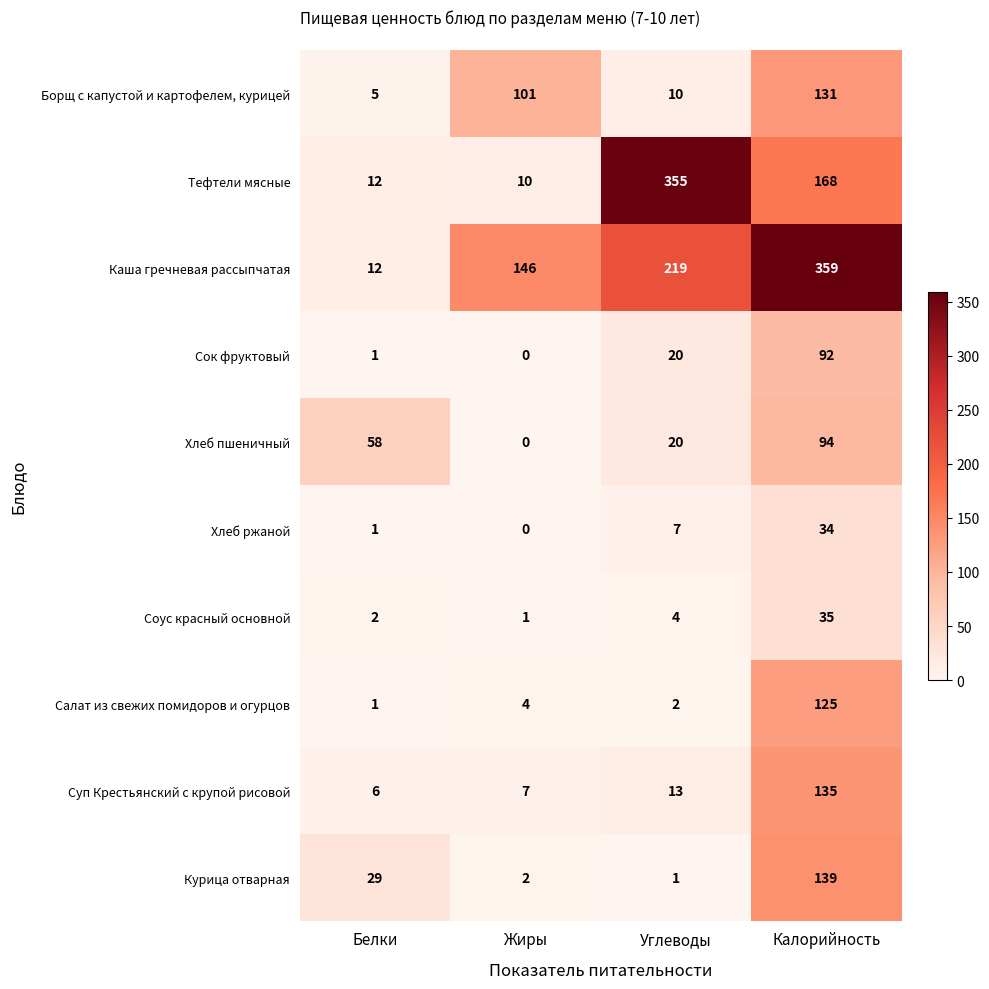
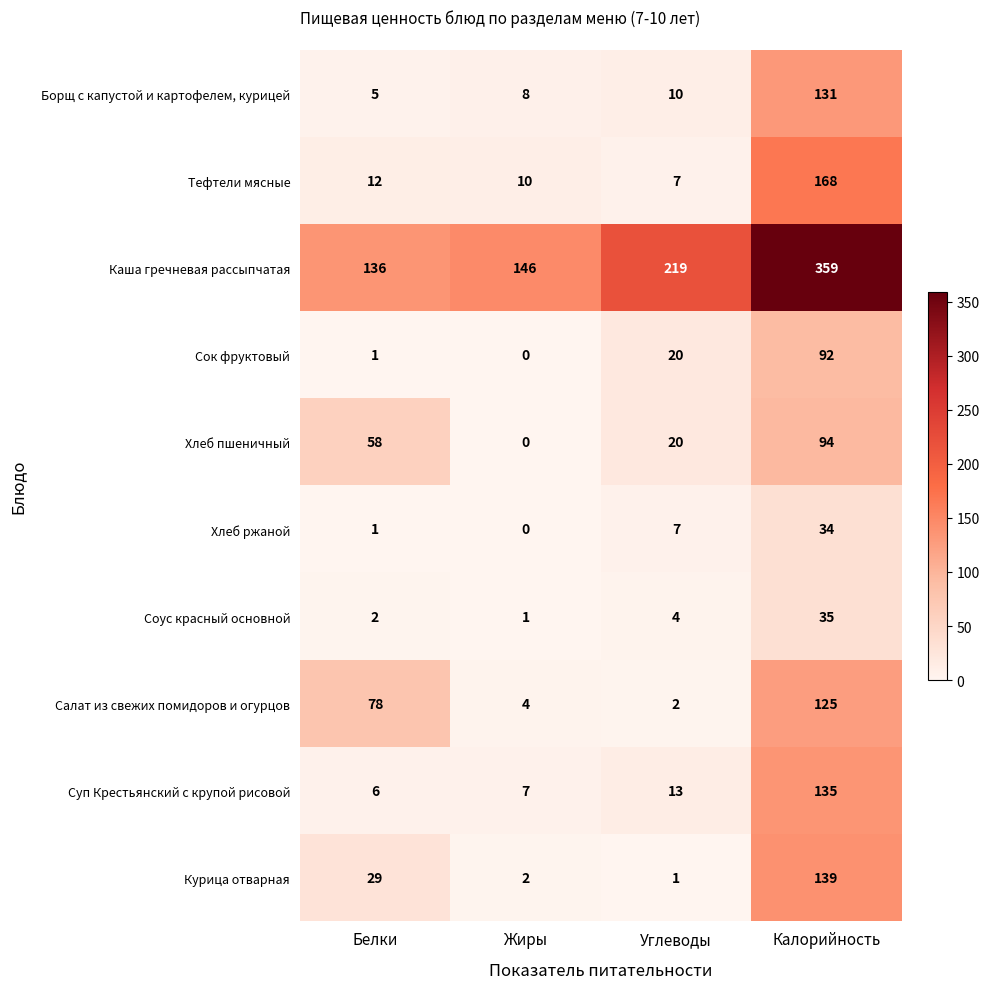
Борщ с капустой и картофелем, курицей, Жиры: 101 -> 8
Тефтели мясные, Углеводы: 355 -> 7
Каша гречневая рассыпчатая, Белки: 12 -> 136
Салат из свежих помидоров и огурцов, Белки: 1 -> 78
